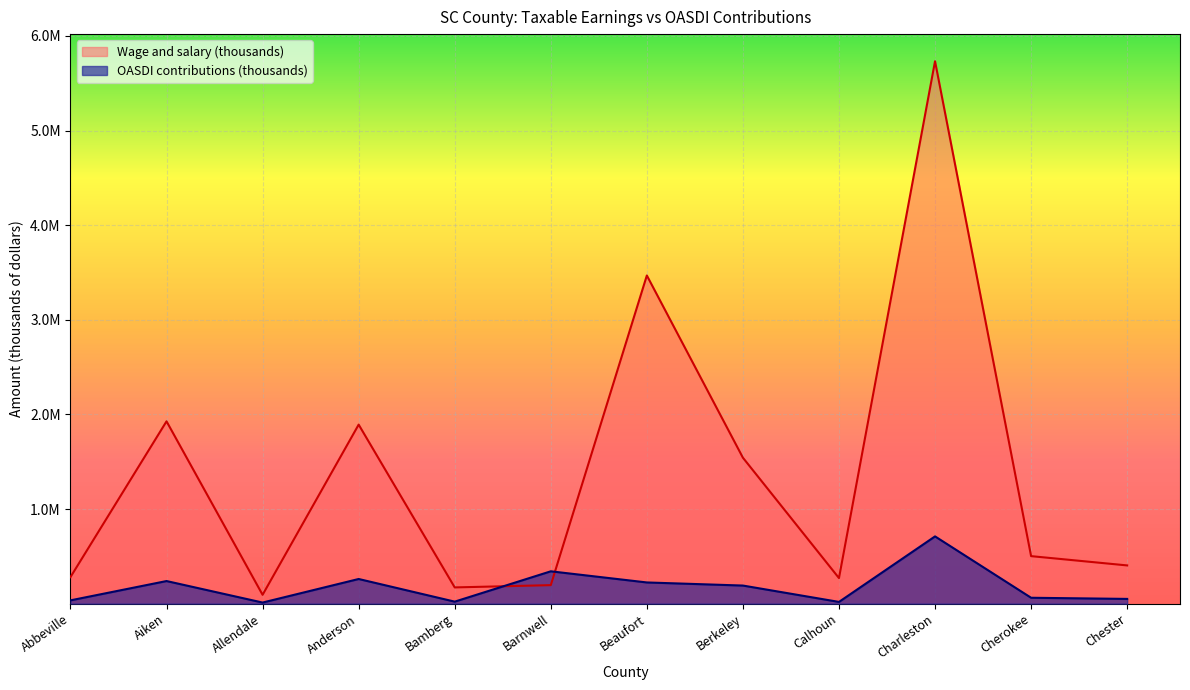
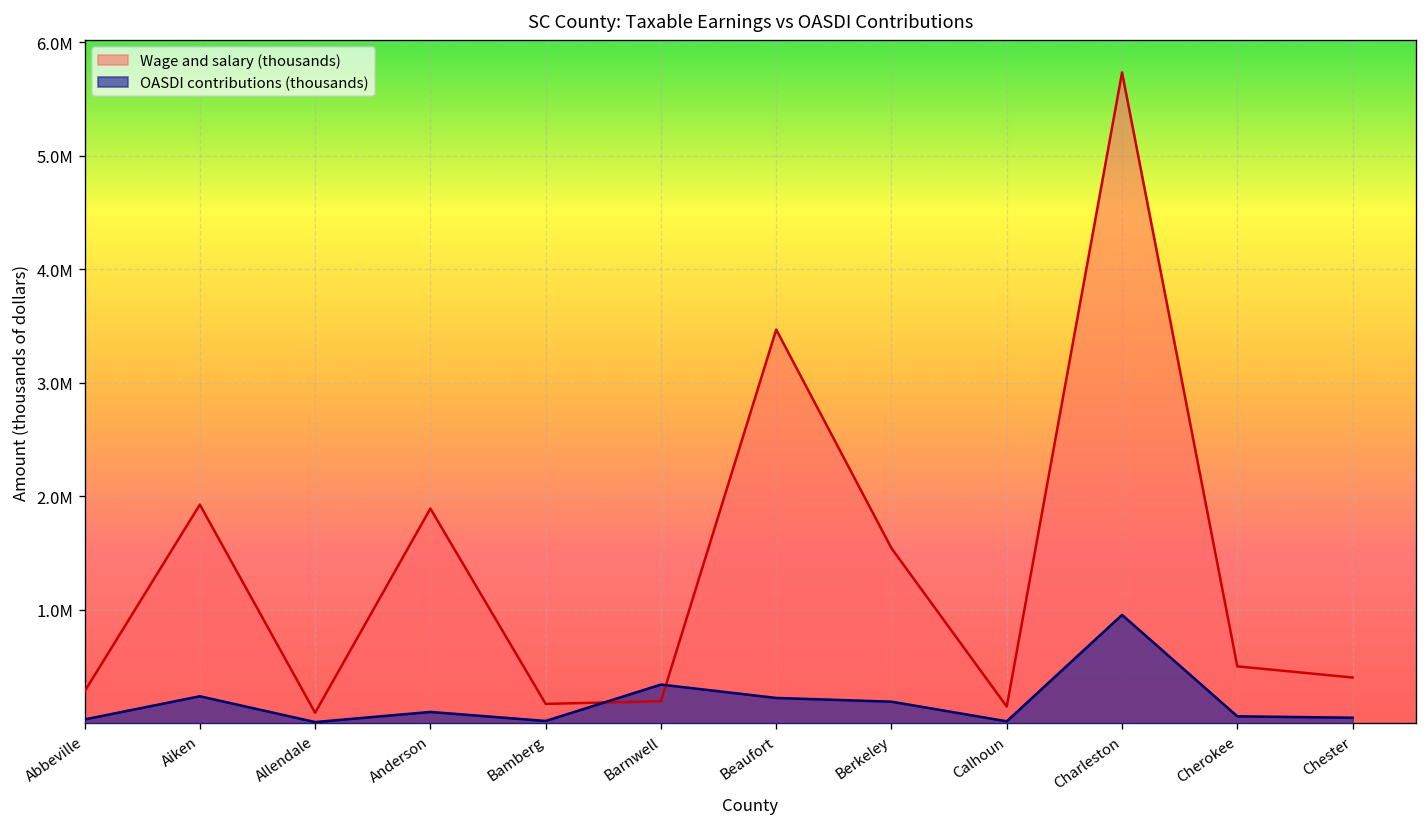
OASDI contributions (thousands), Anderson: 300000 -> 100000
Wage and salary (thousands), Calhoun: 300000 -> 100000
OASDI contributions (thousands), Charleston: 700000 -> 1000000
